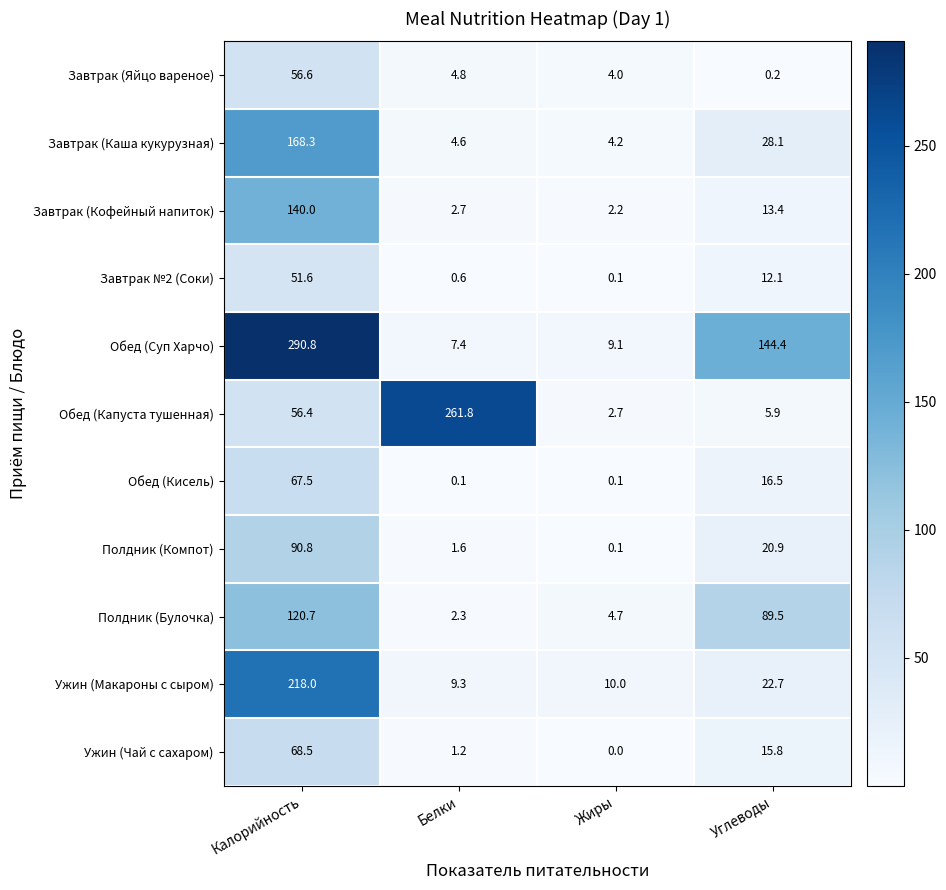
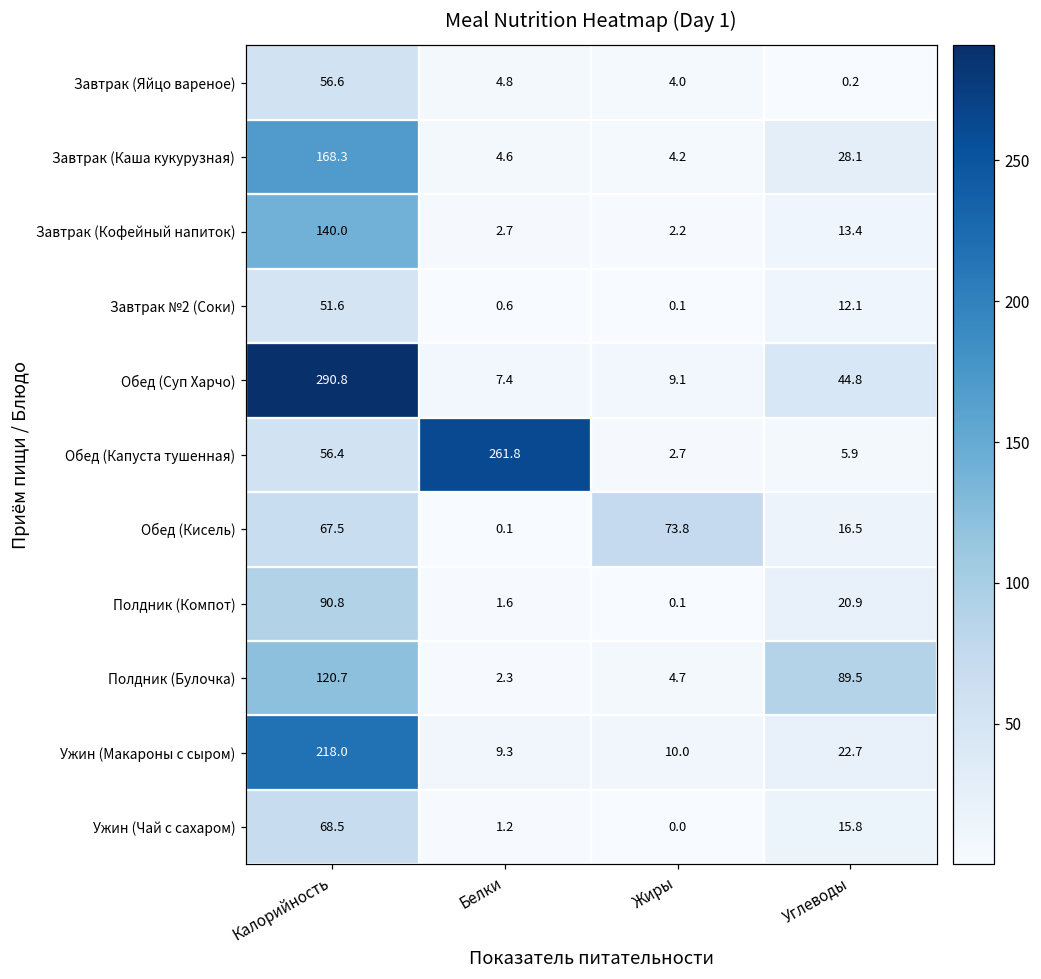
Обед (Суп Харчо), Углеводы: 144.4 -> 44.8
Обед (Кисель), Жиры: 0.1 -> 73.8
